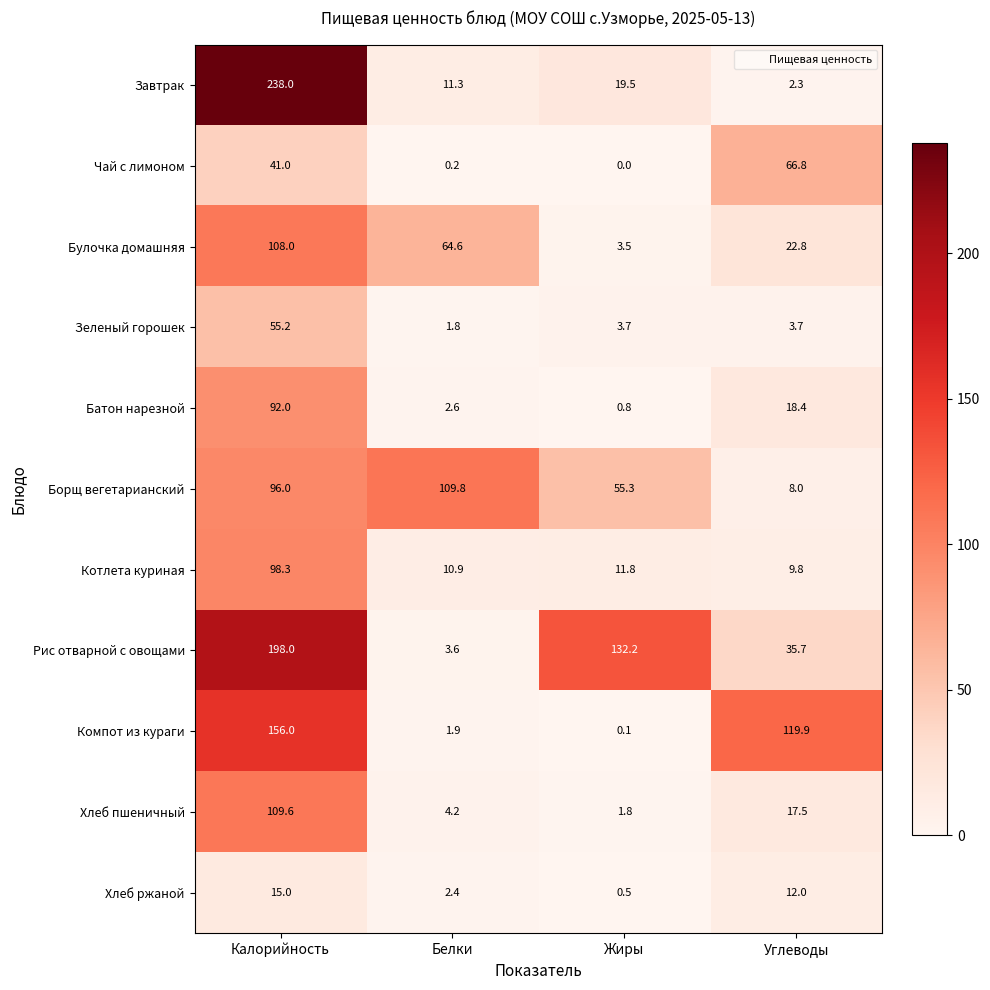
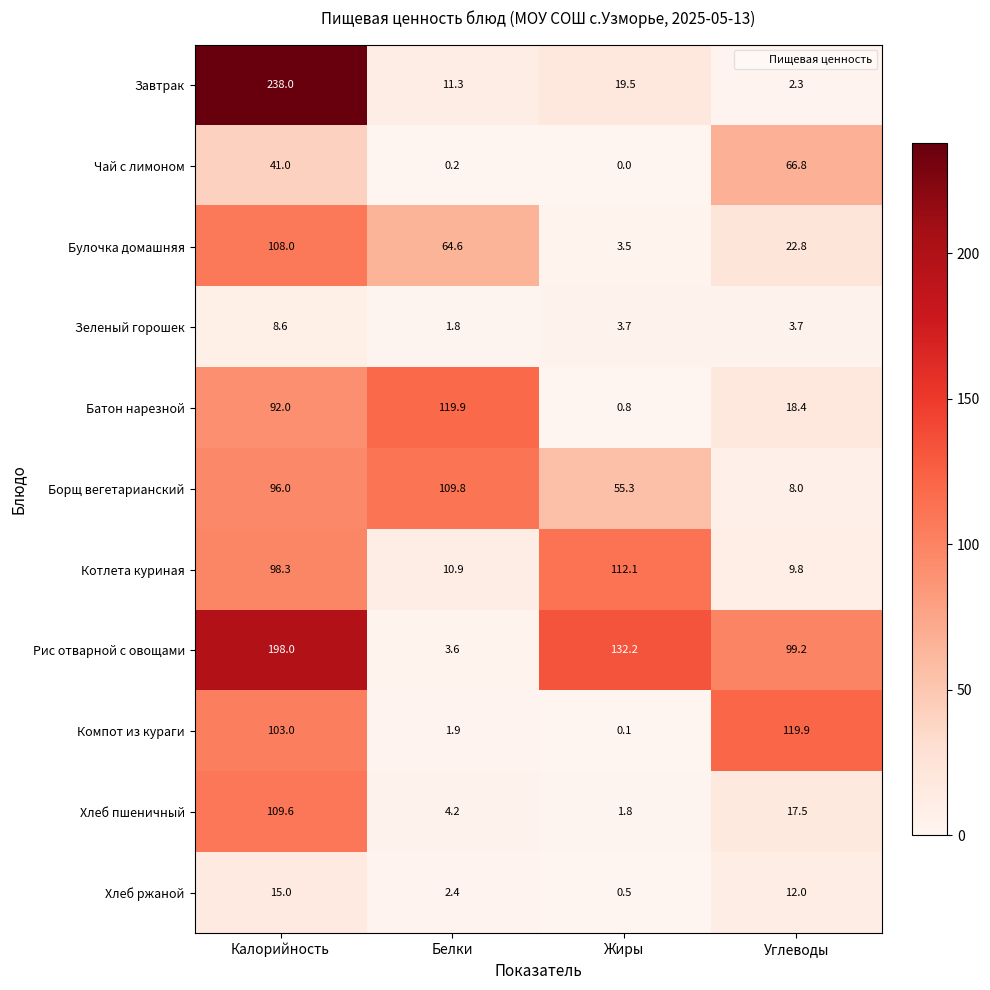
Зеленый горошек, Калорийность: 55.2 -> 8.6
Батон нарезной, Белки: 2.6 -> 119.9
Котлета куриная, Жиры: 11.8 -> 112.1
Рис отварной с овощами, Углеводы: 35.7 -> 99.2
Компот из кураги, Калорийность: 156.0 -> 103.0
